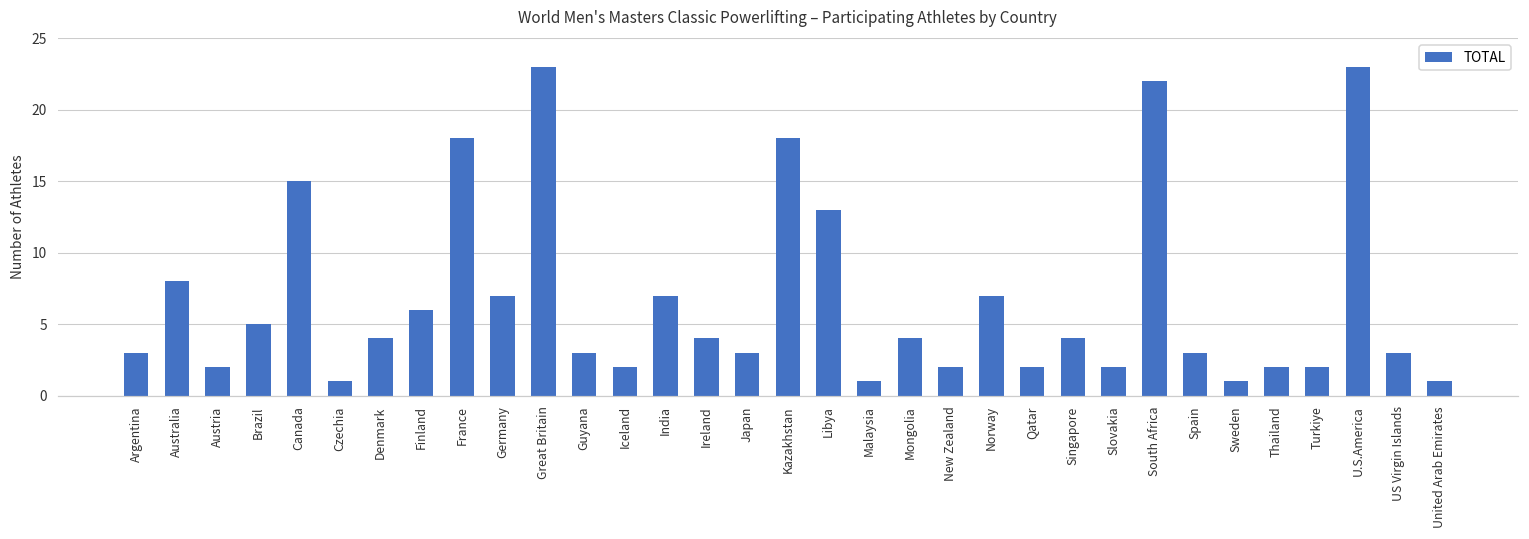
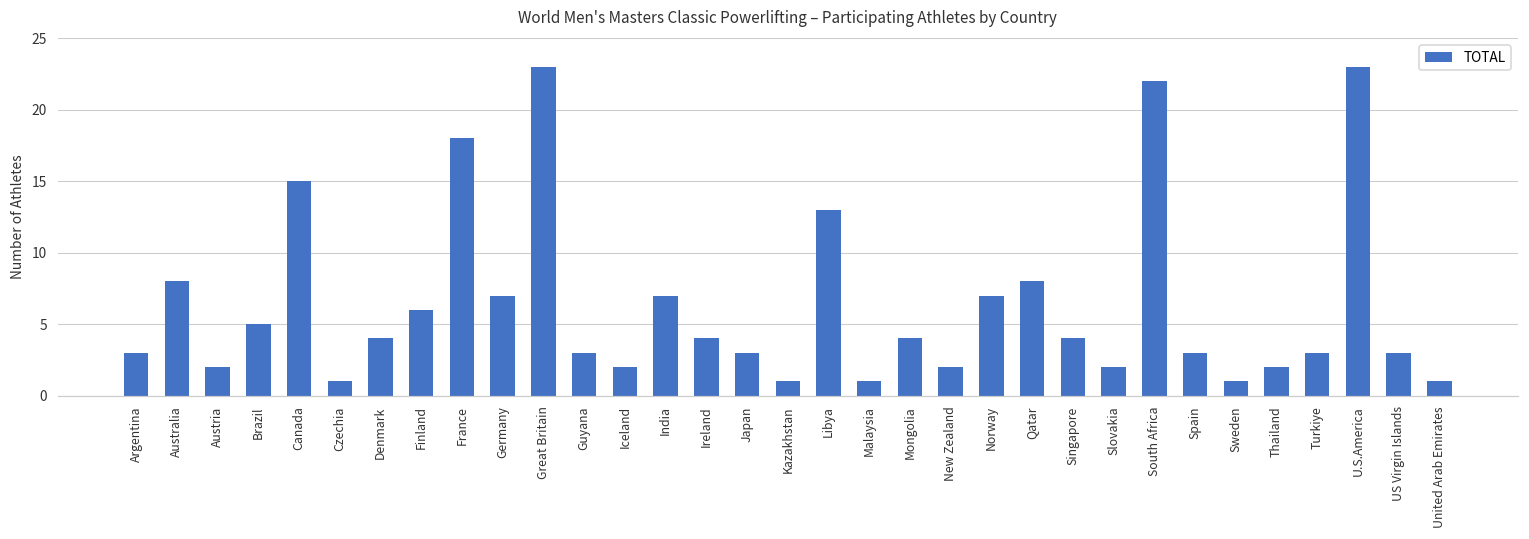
Kazakhstan: 18 -> 1
Qatar: 2 -> 8
Turkiye: 2 -> 3
